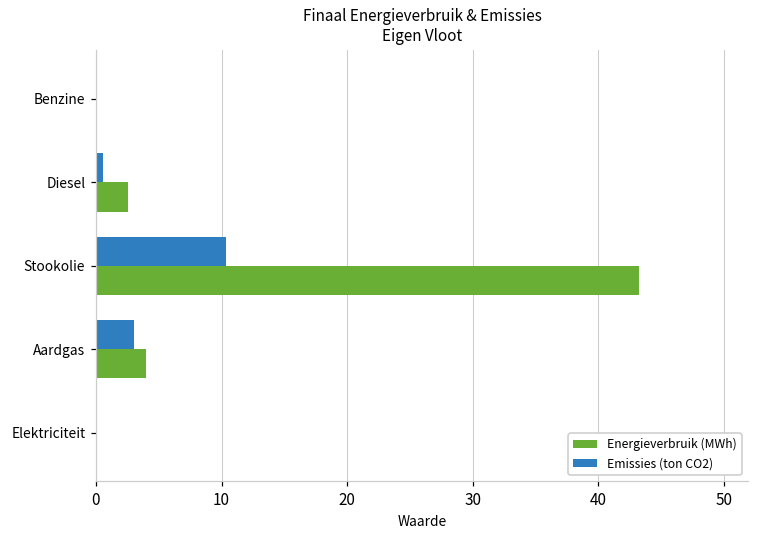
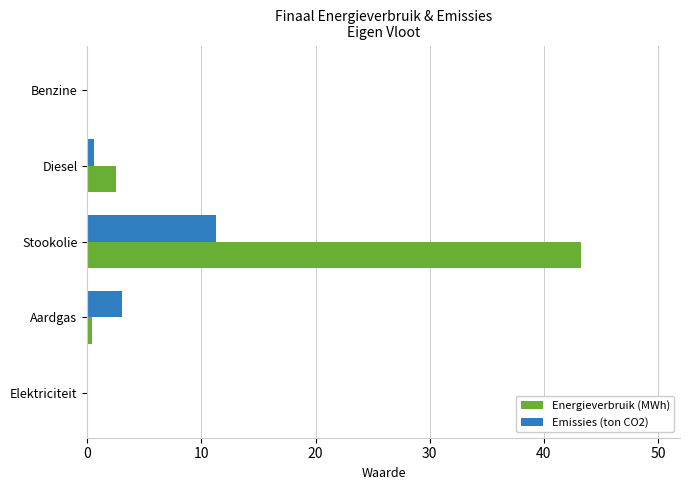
Emissies (ton CO2), Stookolie: 10.3 -> 11.3
Energieverbruik (MWh), Aardgas: 4.0 -> 0.4
